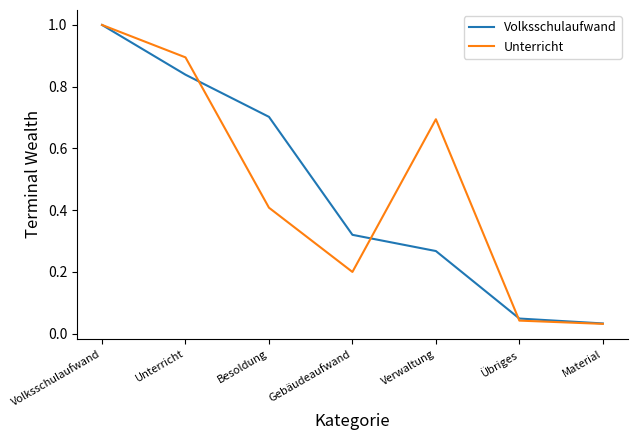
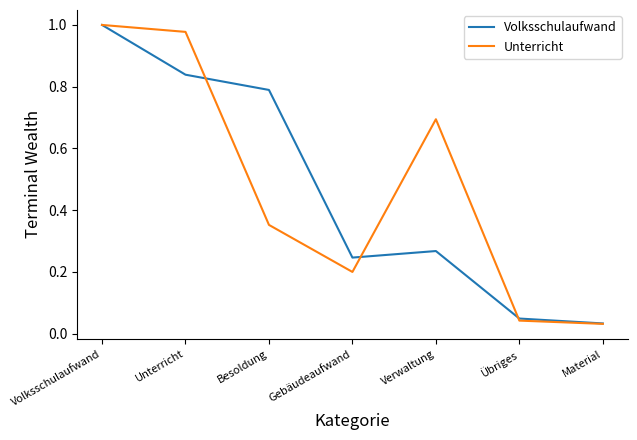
Unterricht, Unterricht: 0.89 -> 0.98
Volksschulaufwand, Besoldung: 0.70 -> 0.79
Unterricht, Besoldung: 0.41 -> 0.35
Volksschulaufwand, Gebäudeaufwand: 0.32 -> 0.25
